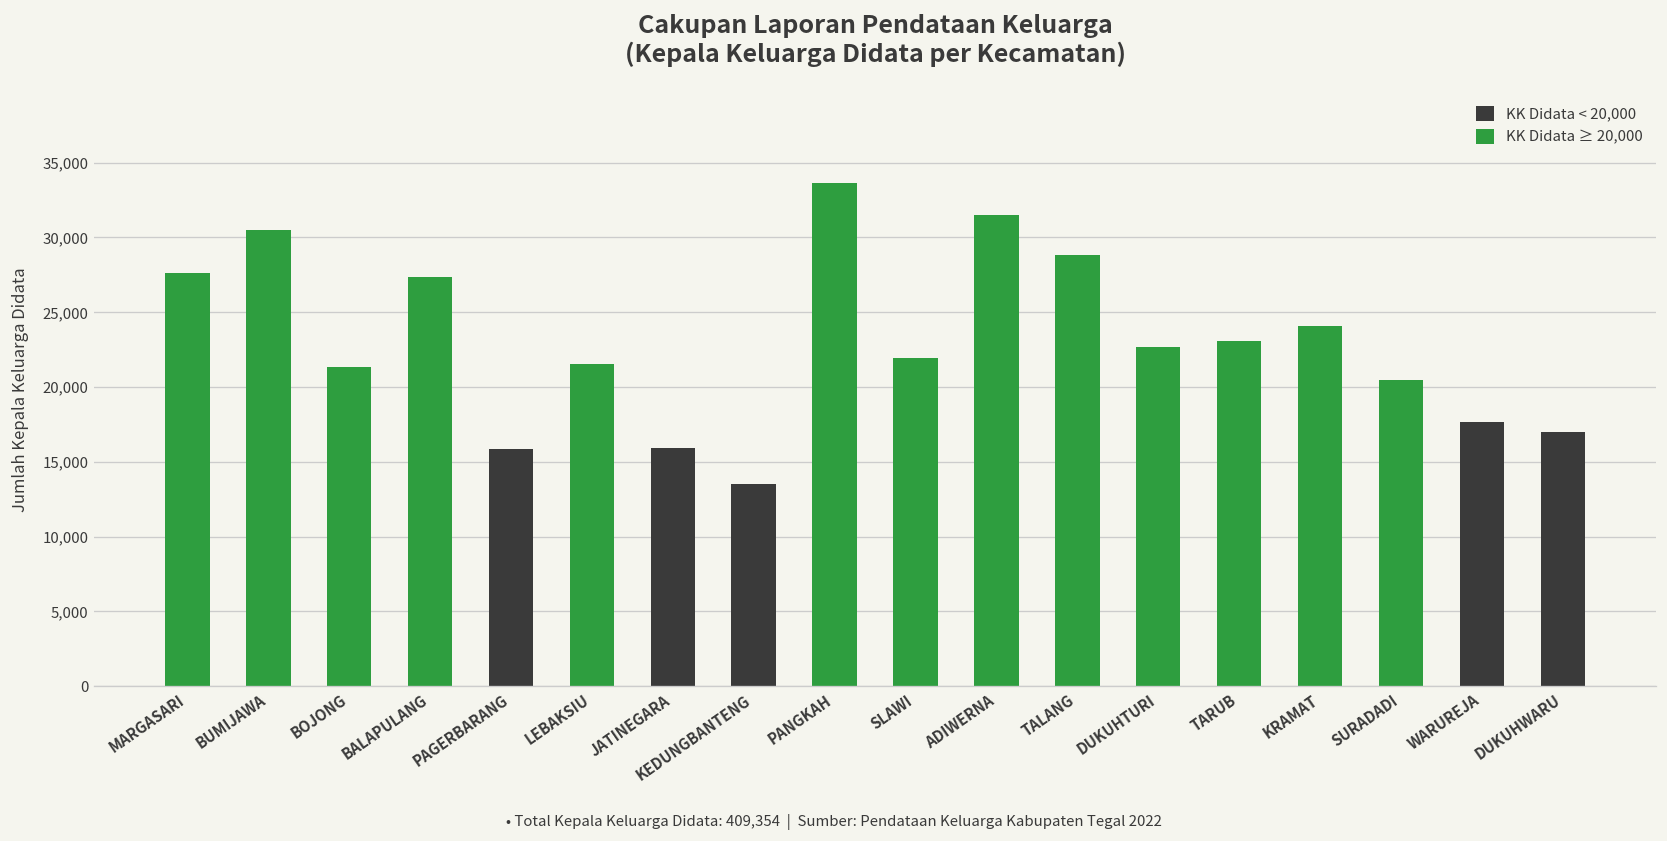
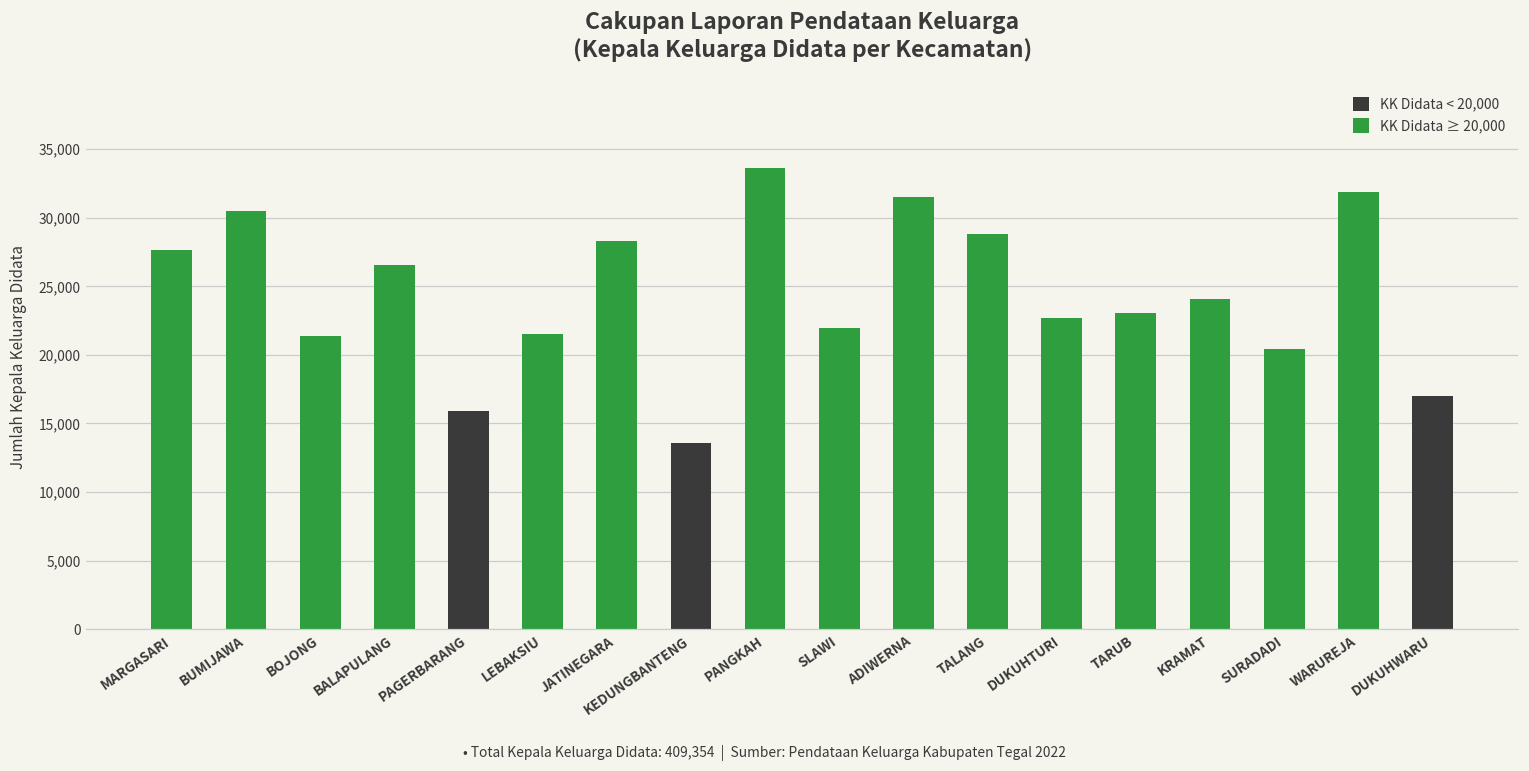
BALAPULANG: 27,300 -> 26,500
JATINEGARA: 15,900 -> 28,300
WARUREJA: 17,700 -> 31,900
